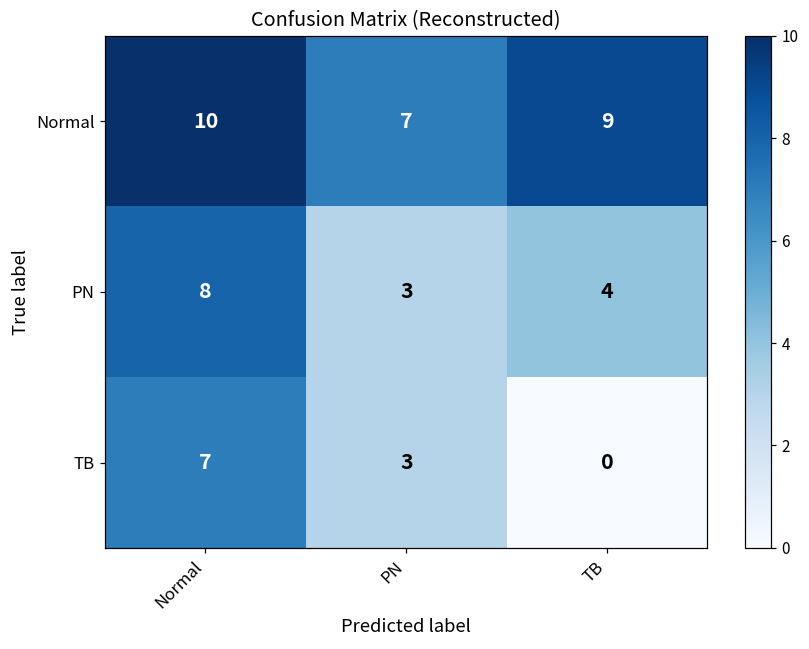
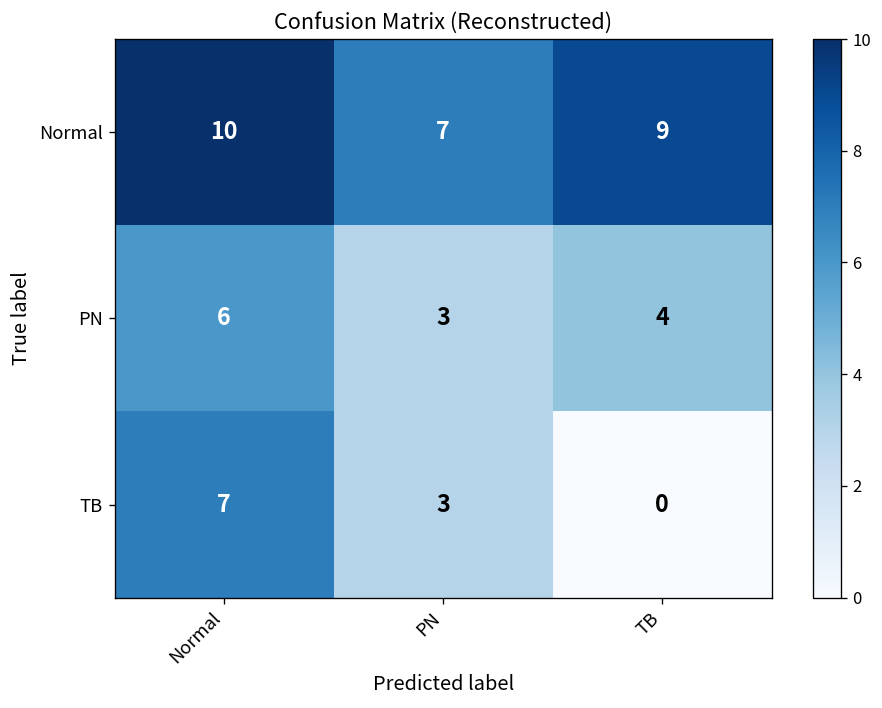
PN, Normal: 8 -> 6
